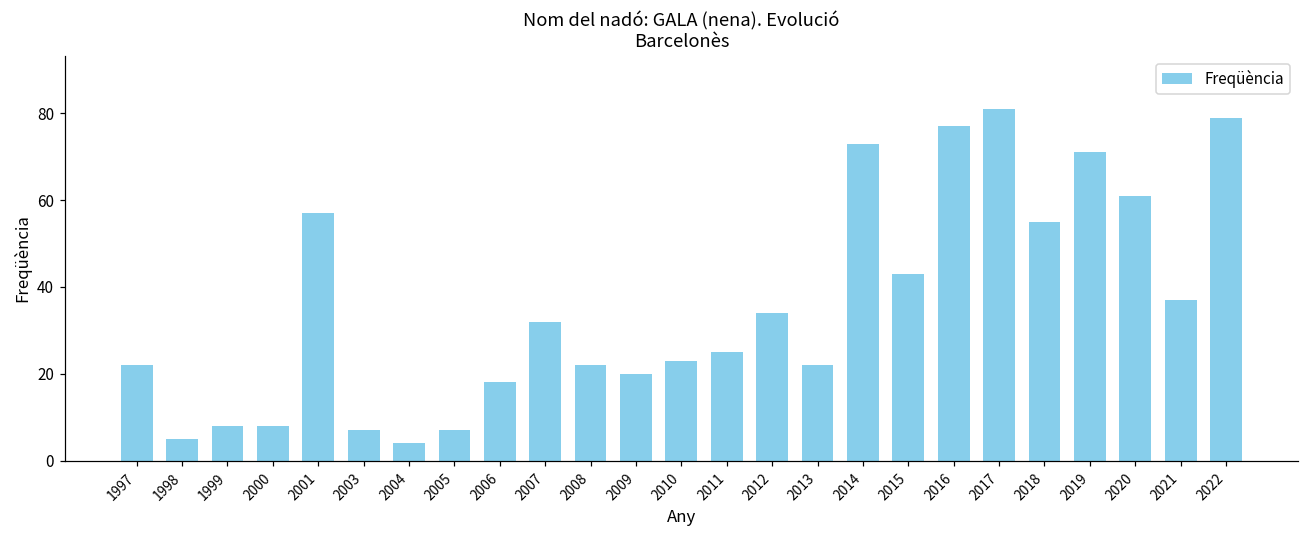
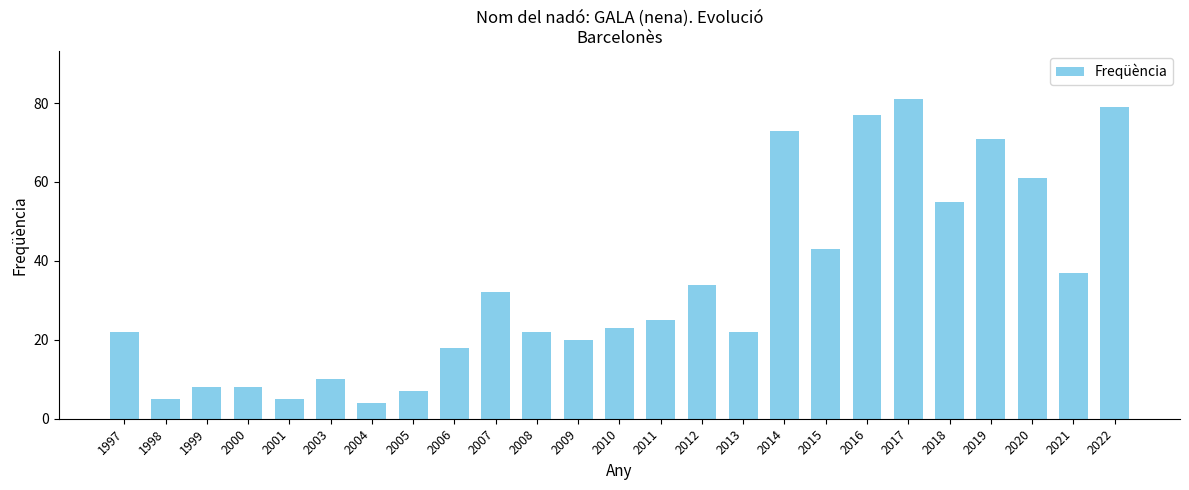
2001: 57 -> 5
2003: 7 -> 10
